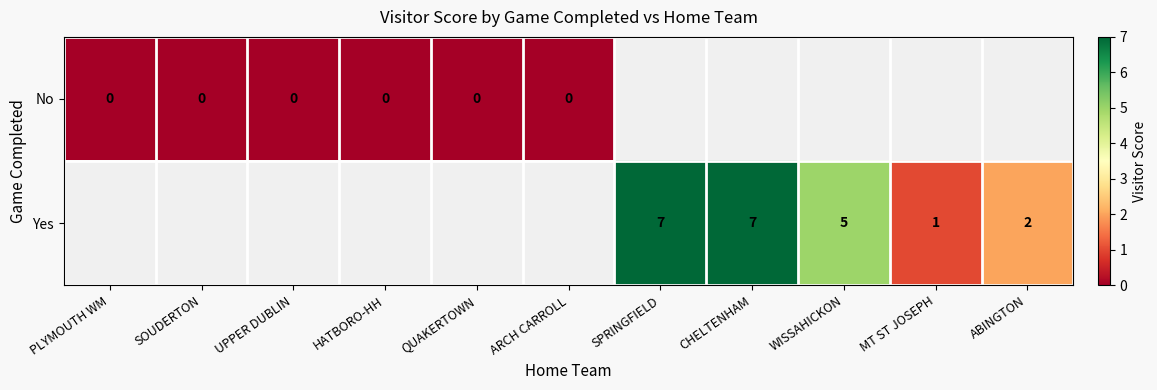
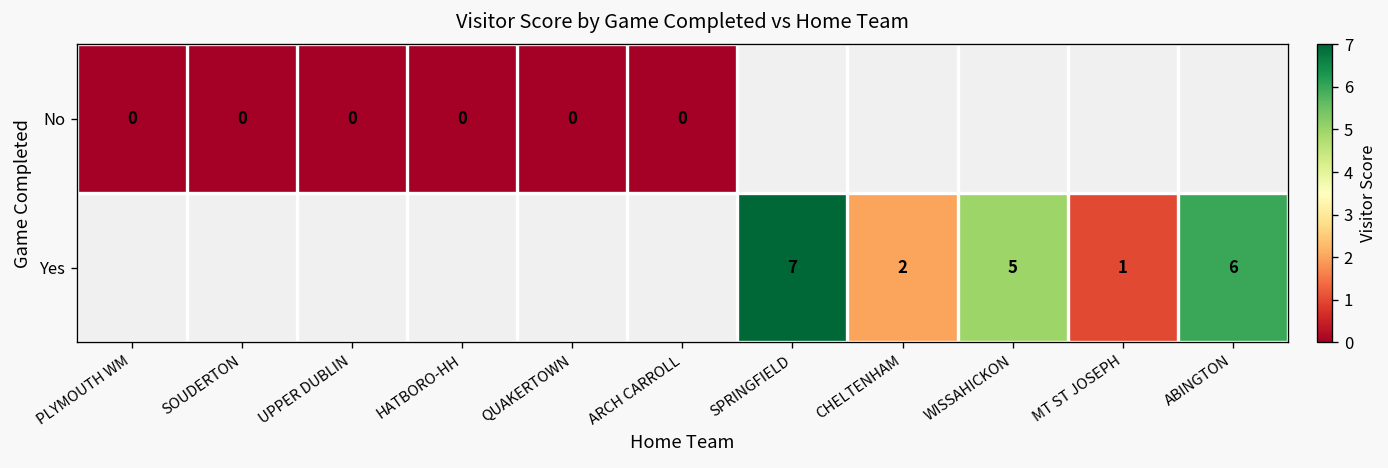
Yes, CHELTENHAM: 7 -> 2
Yes, ABINGTON: 2 -> 6
